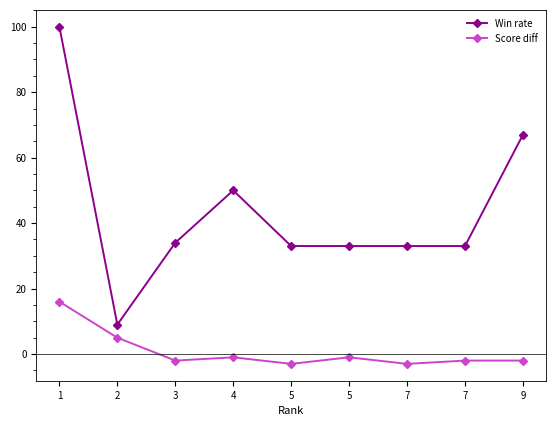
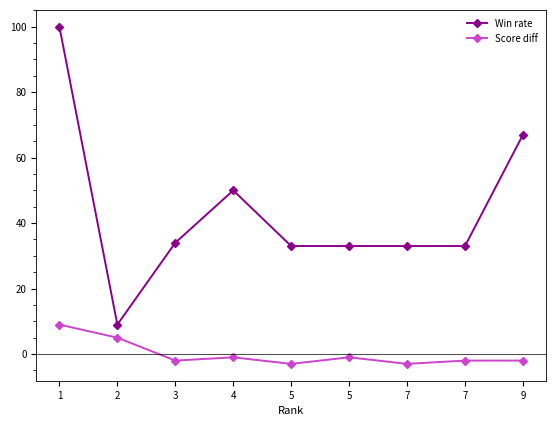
Score diff, 1: 16 -> 9
